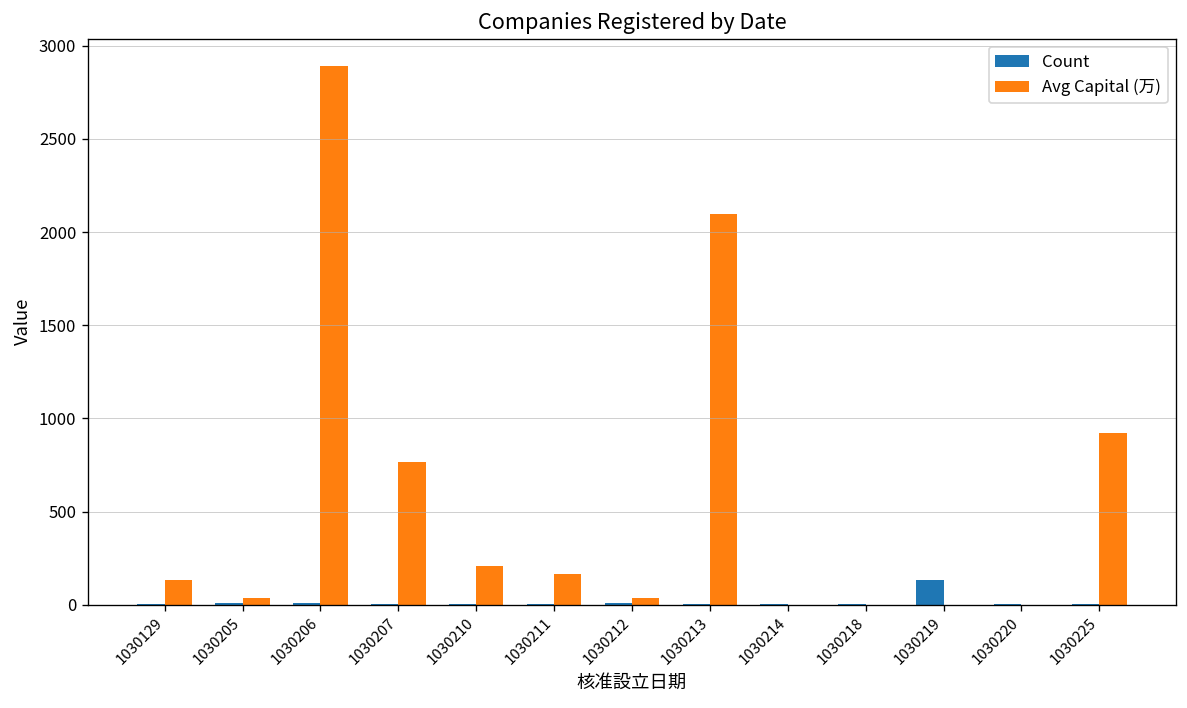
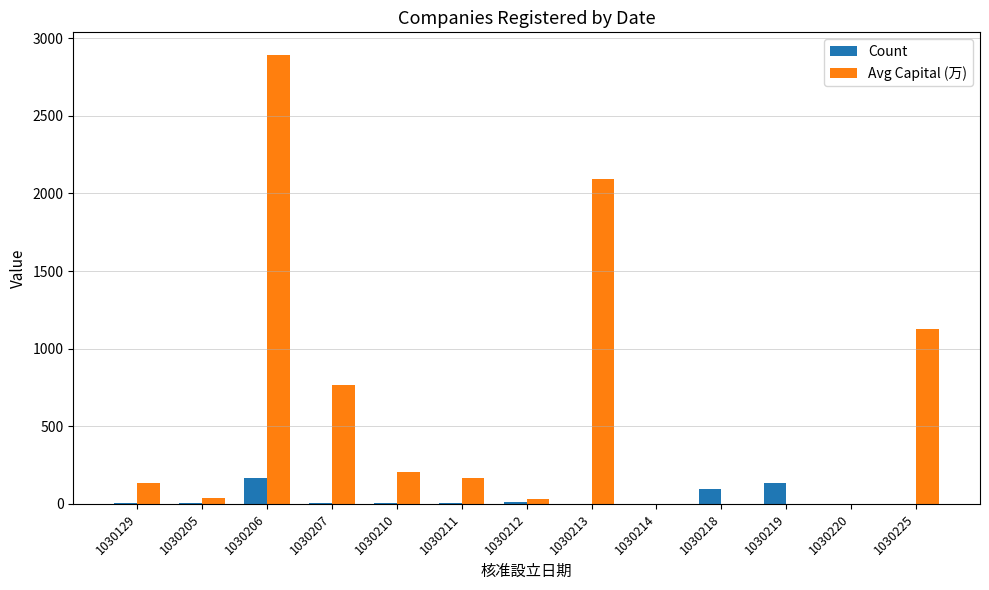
Count, 1030206: 10 -> 170
Count, 1030218: 0 -> 90
Avg Capital (万), 1030225: 920 -> 1130
